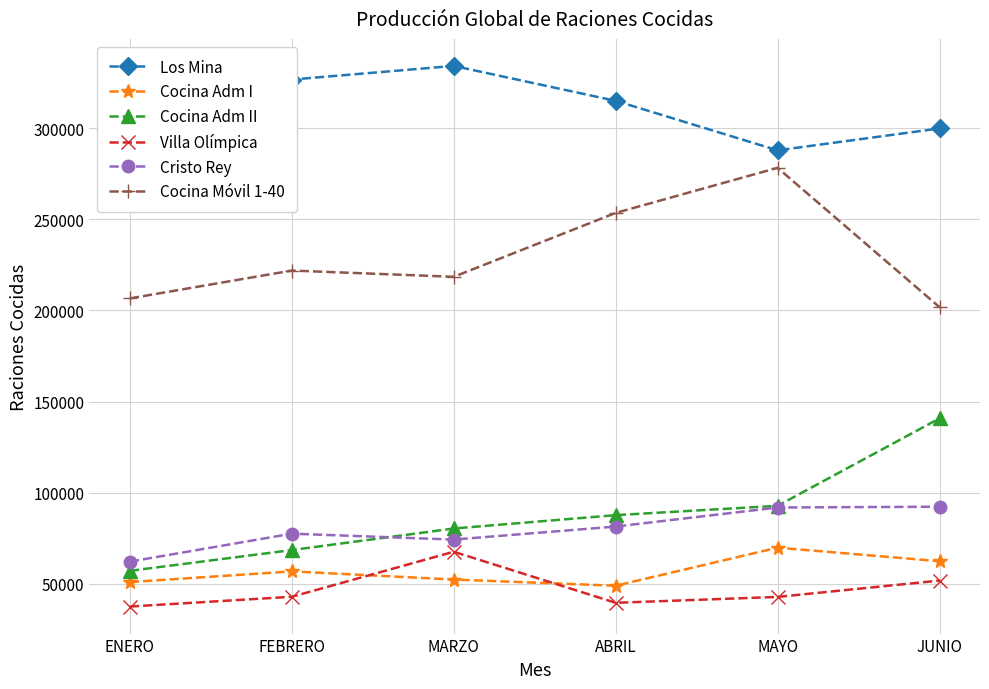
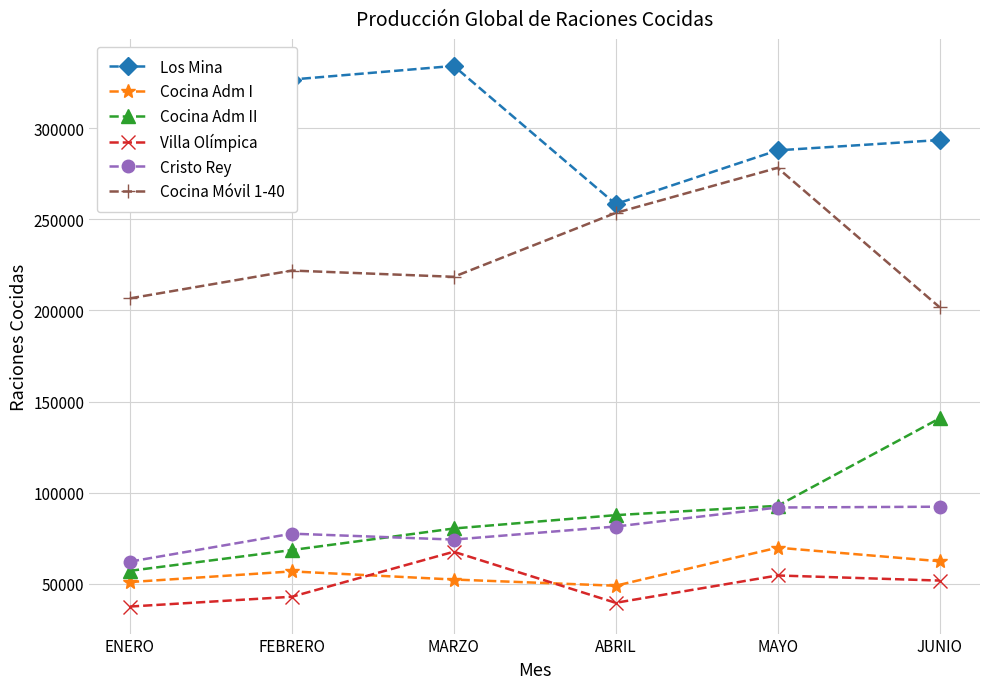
Los Mina, ABRIL: 315000 -> 258000
Villa Olímpica, MAYO: 43000 -> 55000
Los Mina, JUNIO: 300000 -> 294000
